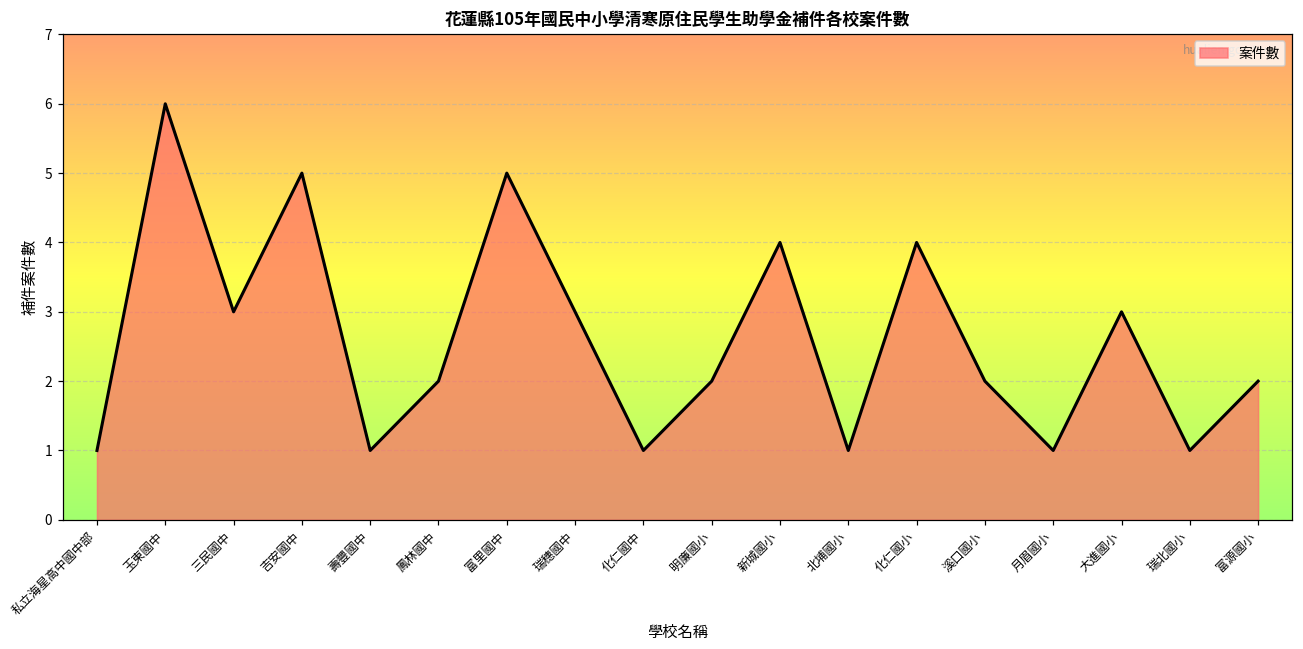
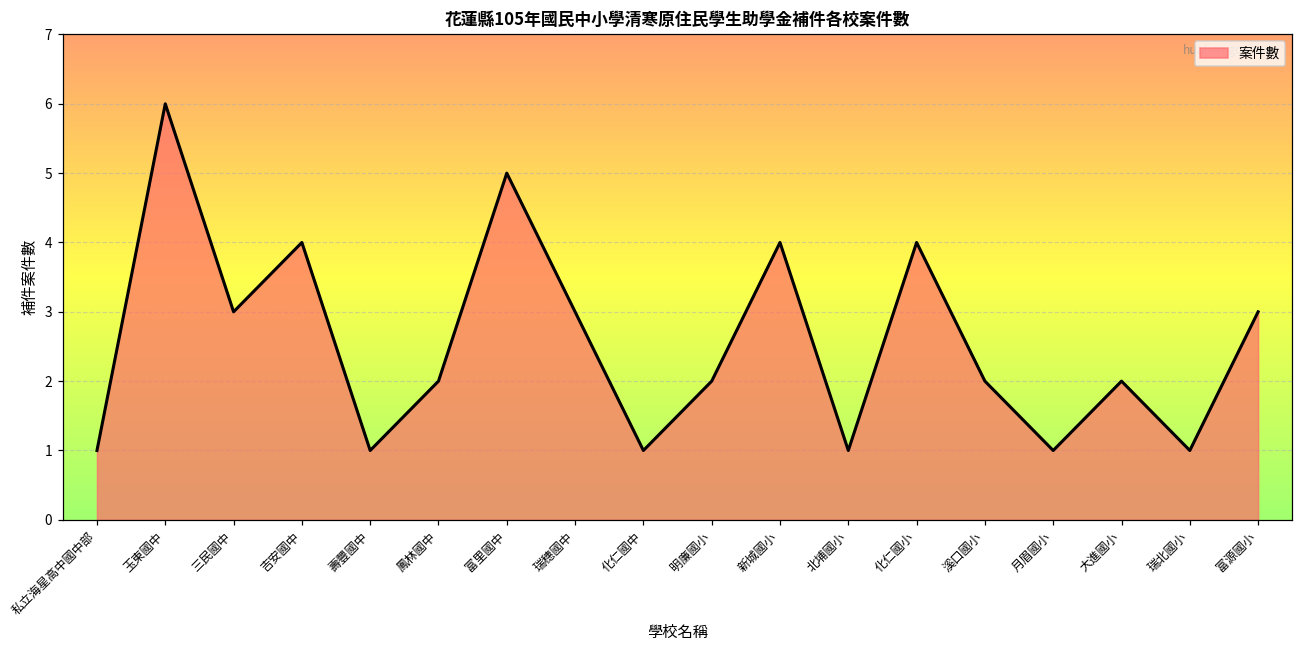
吉安國中: 5 -> 4
大進國小: 3 -> 2
富源國小: 2 -> 3
